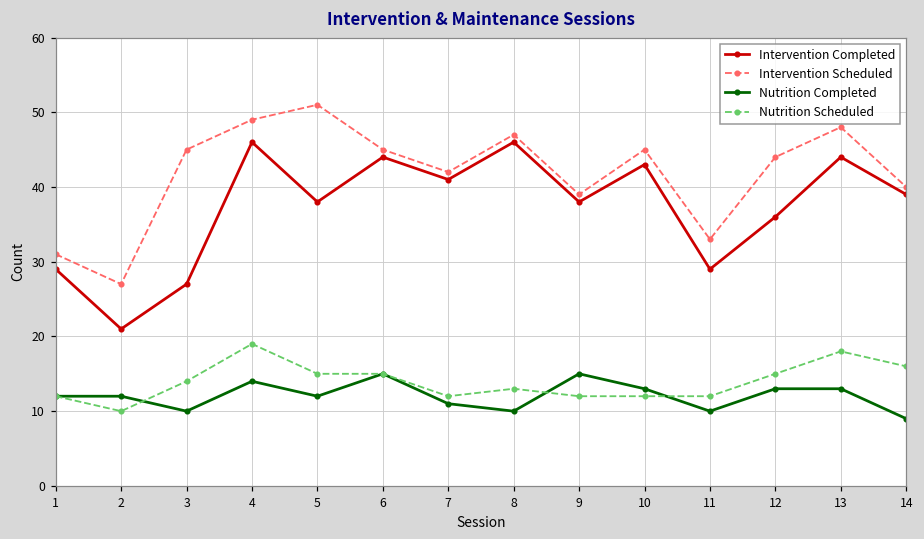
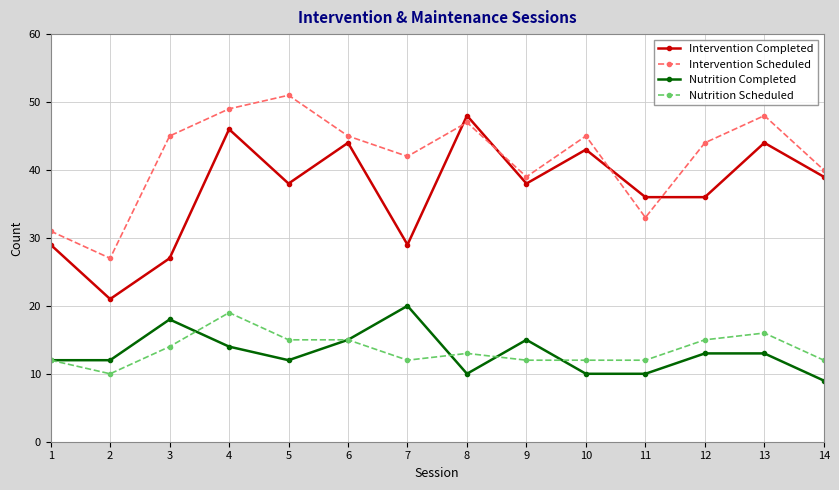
Nutrition Completed, 3: 10 -> 18
Intervention Completed, 7: 41 -> 29
Nutrition Completed, 7: 11 -> 20
Intervention Completed, 8: 46 -> 48
Nutrition Completed, 10: 13 -> 10
Intervention Completed, 11: 29 -> 36
Nutrition Scheduled, 13: 18 -> 16
Nutrition Scheduled, 14: 16 -> 12
